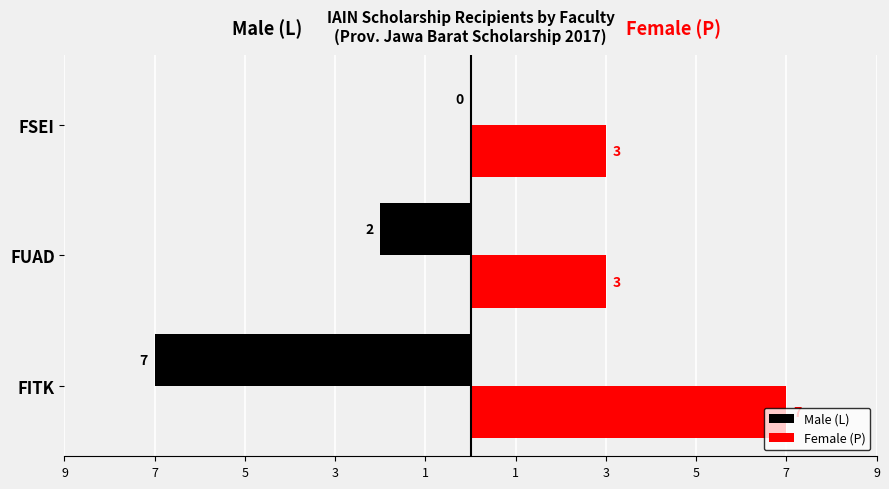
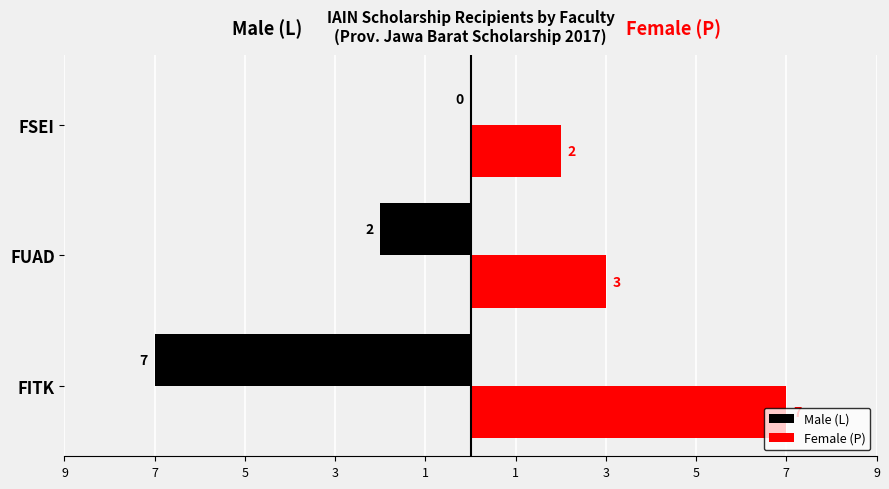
Female (P), FSEI: 3 -> 2
